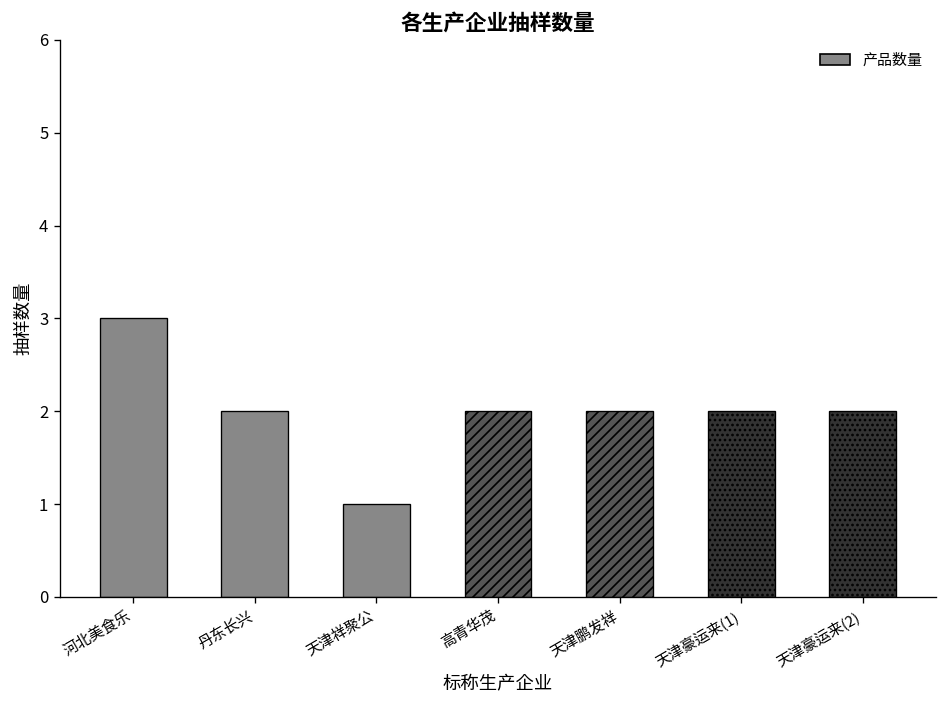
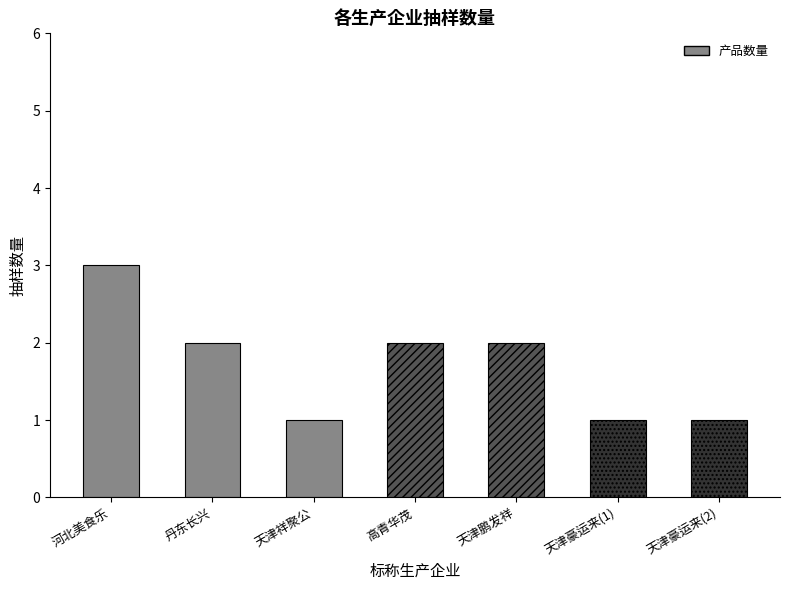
天津豪运来(1): 2 -> 1
天津豪运来(2): 2 -> 1
